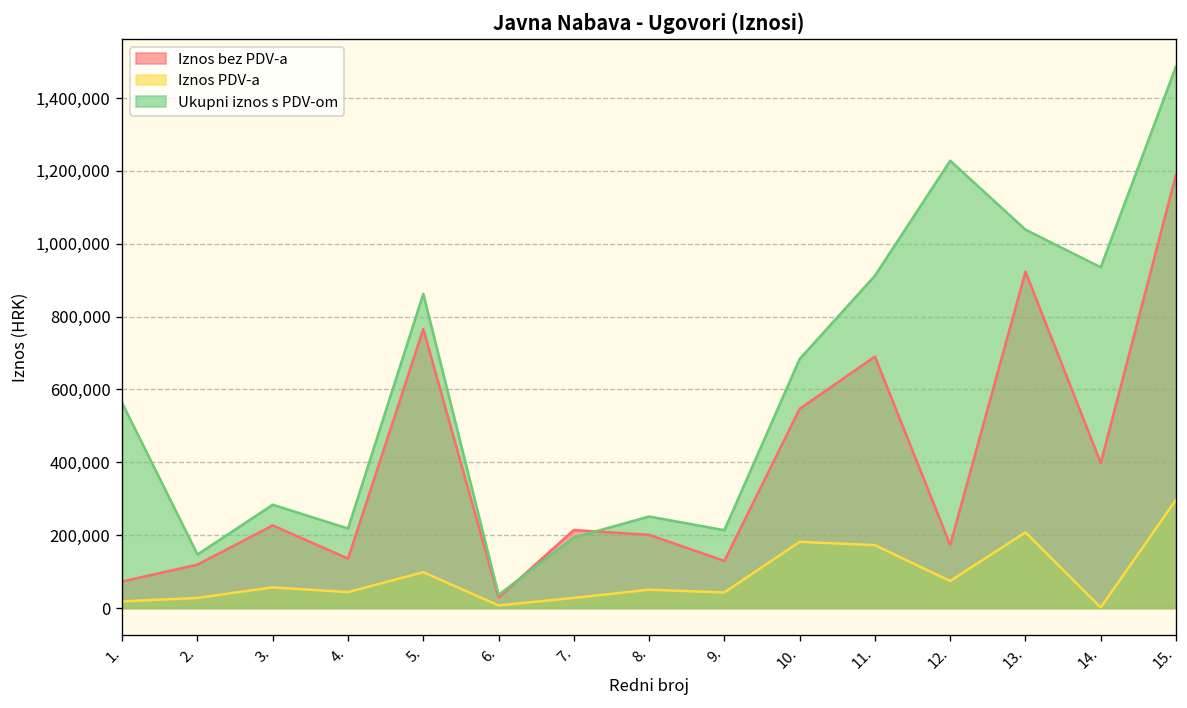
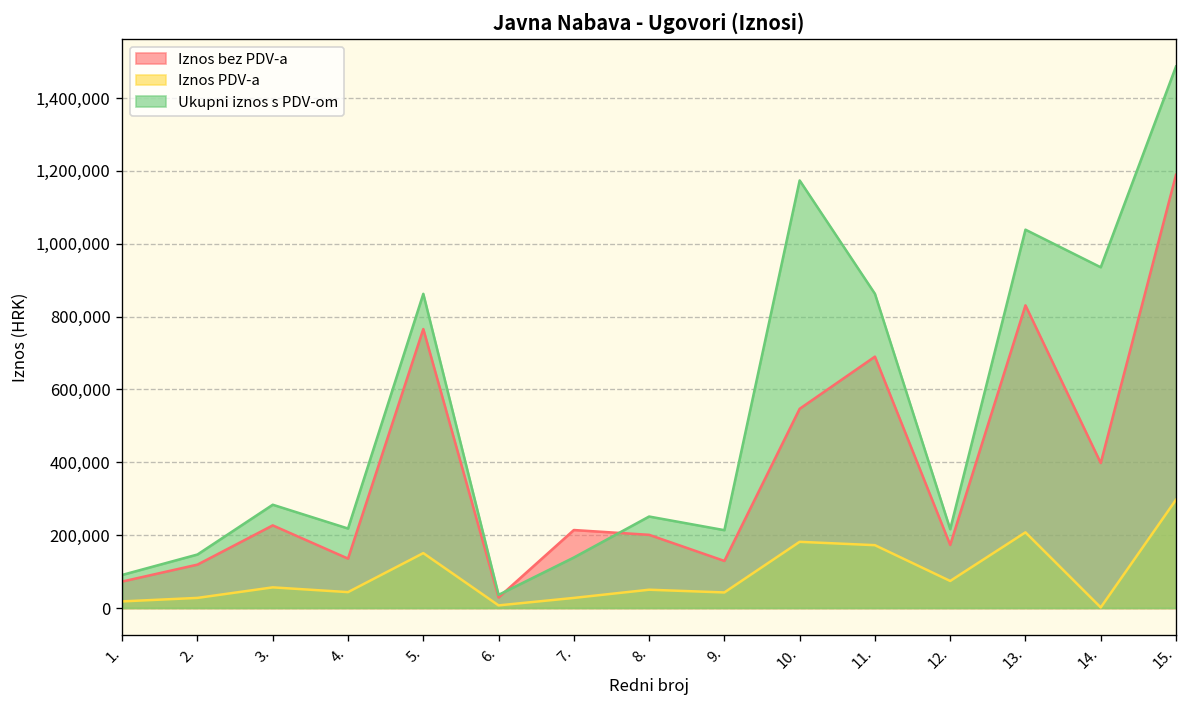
Ukupni iznos s PDV-om, 1.: 560,000 -> 90,000
Iznos PDV-a, 5.: 100,000 -> 150,000
Ukupni iznos s PDV-om, 7.: 190,000 -> 140,000
Ukupni iznos s PDV-om, 10.: 680,000 -> 1,170,000
Ukupni iznos s PDV-om, 11.: 910,000 -> 860,000
Ukupni iznos s PDV-om, 12.: 1,230,000 -> 220,000
Iznos bez PDV-a, 13.: 920,000 -> 830,000
